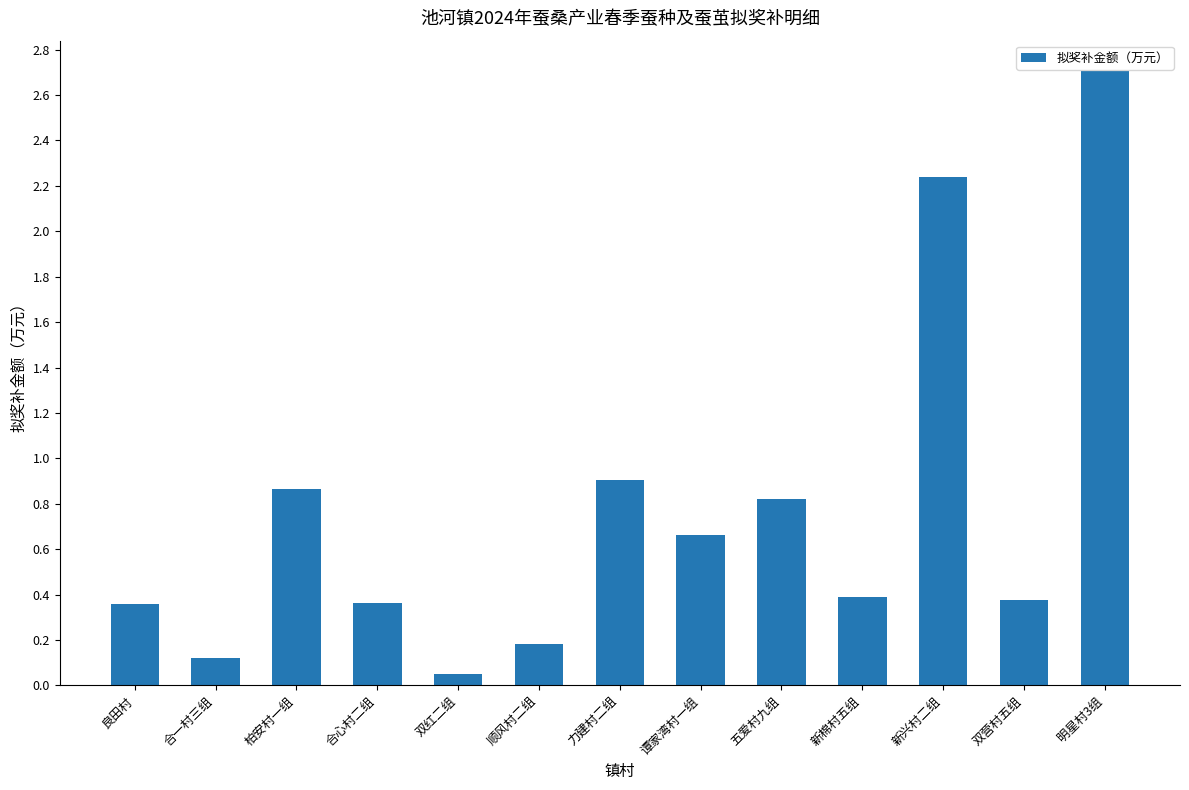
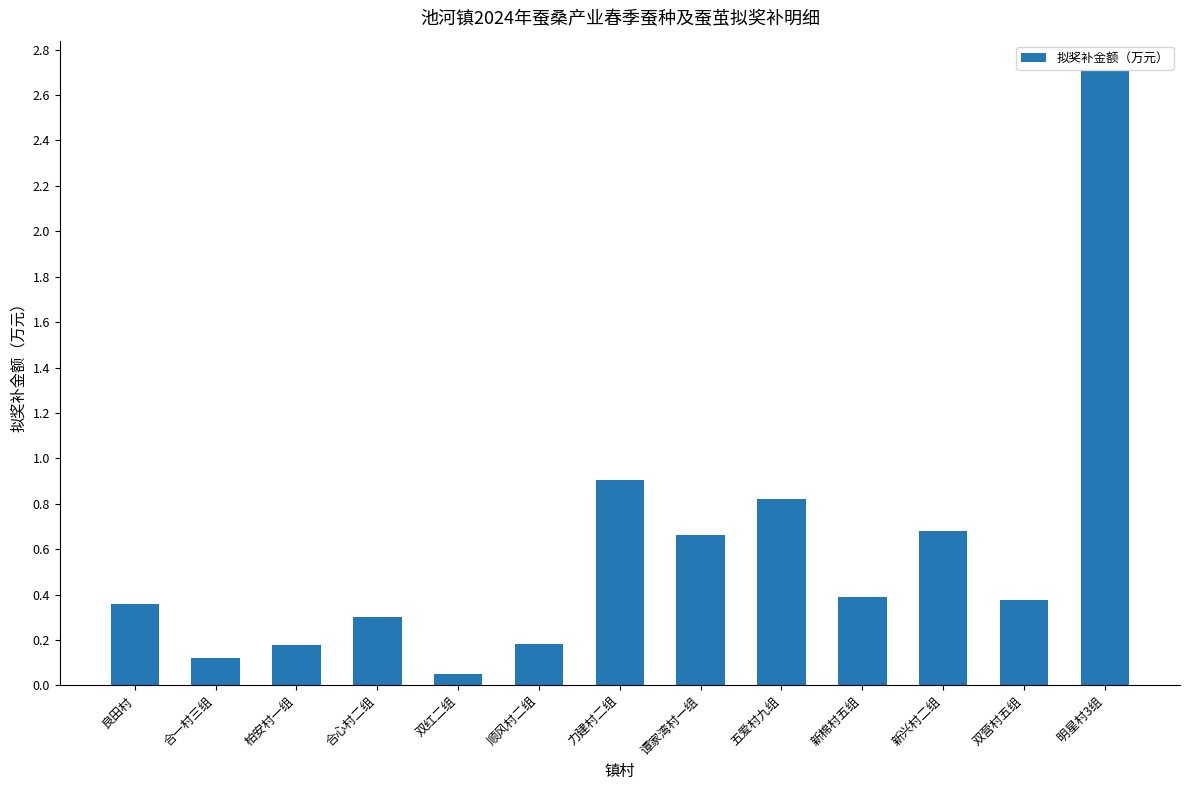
柏安村一组: 0.87 -> 0.18
合心村二组: 0.37 -> 0.30
新兴村二组: 2.24 -> 0.68
